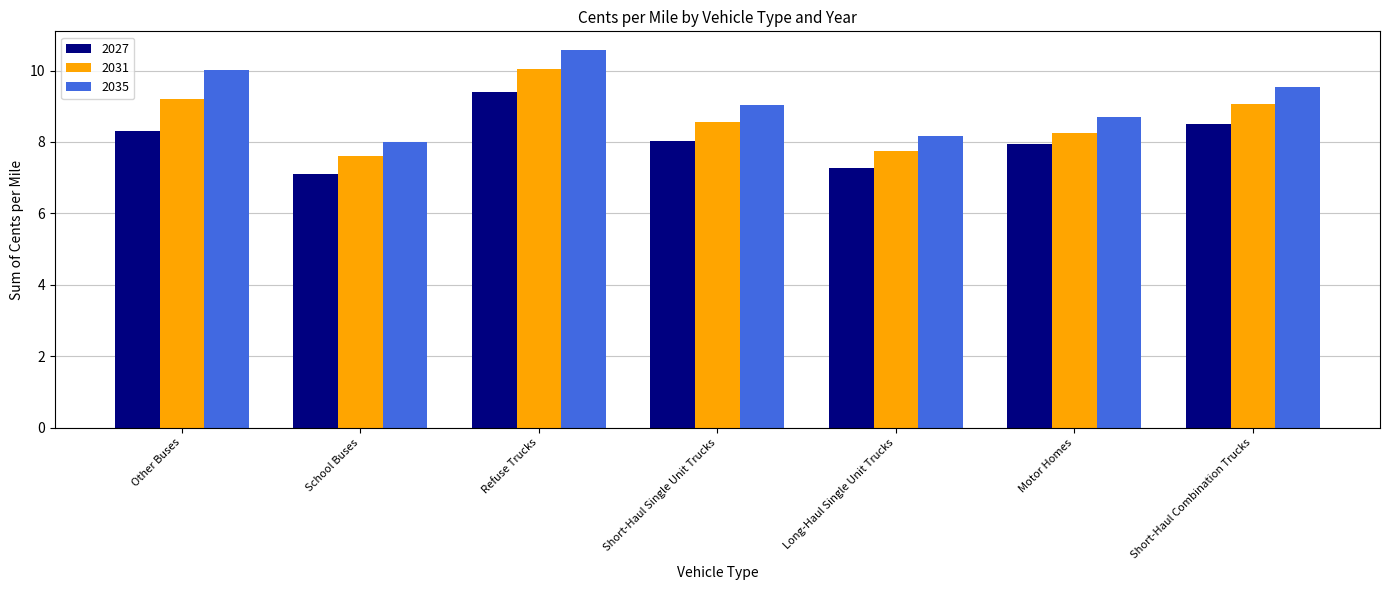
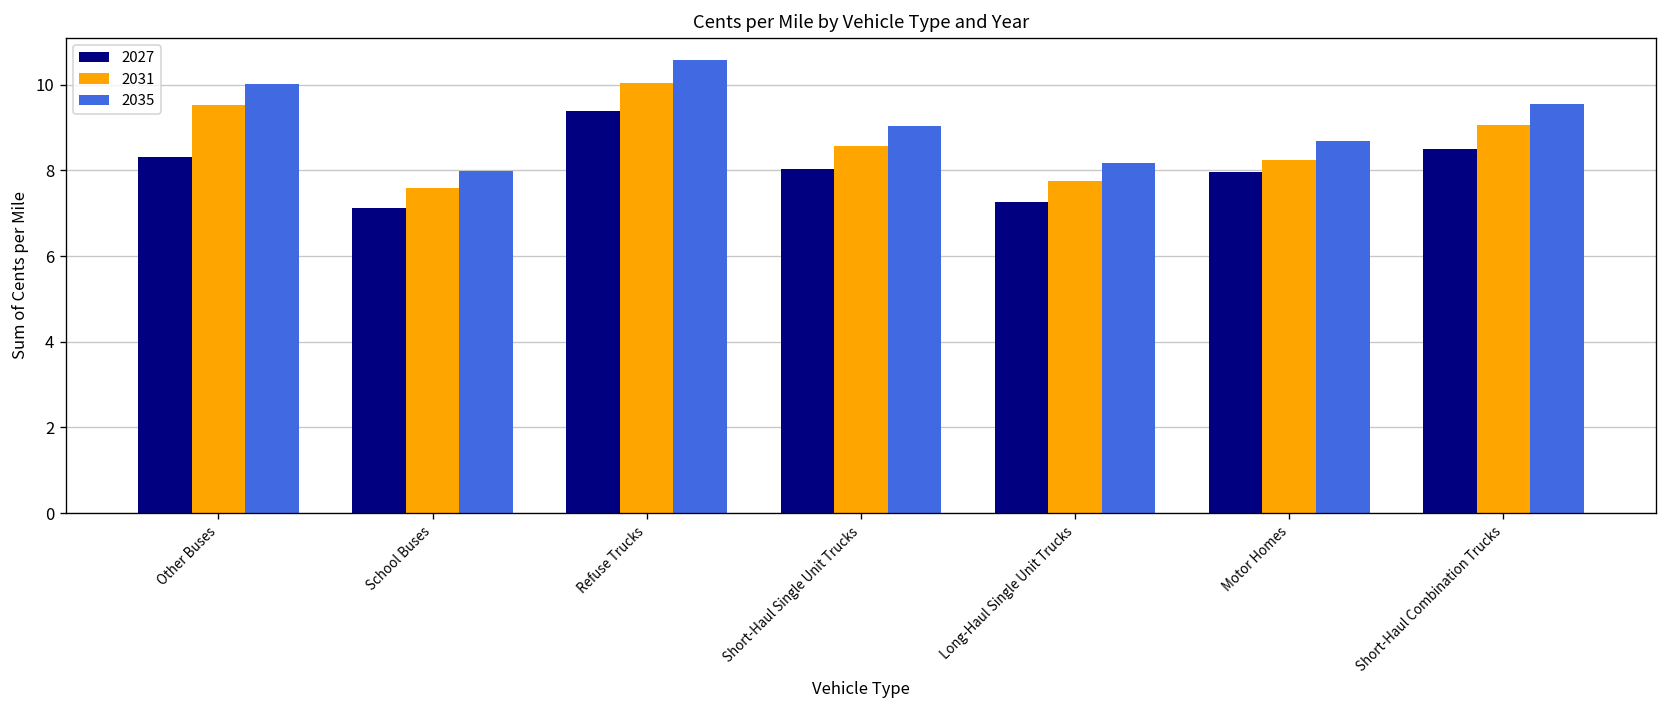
2031, Other Buses: 9.2 -> 9.5
